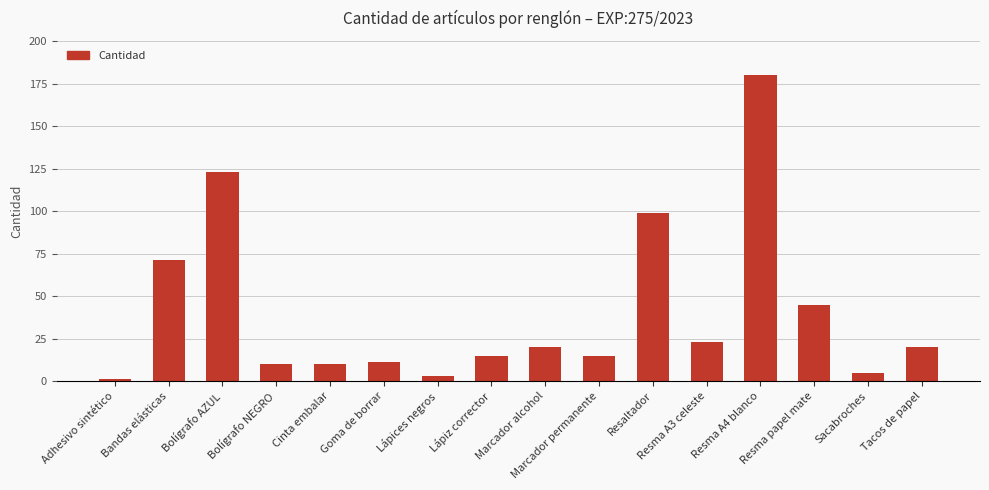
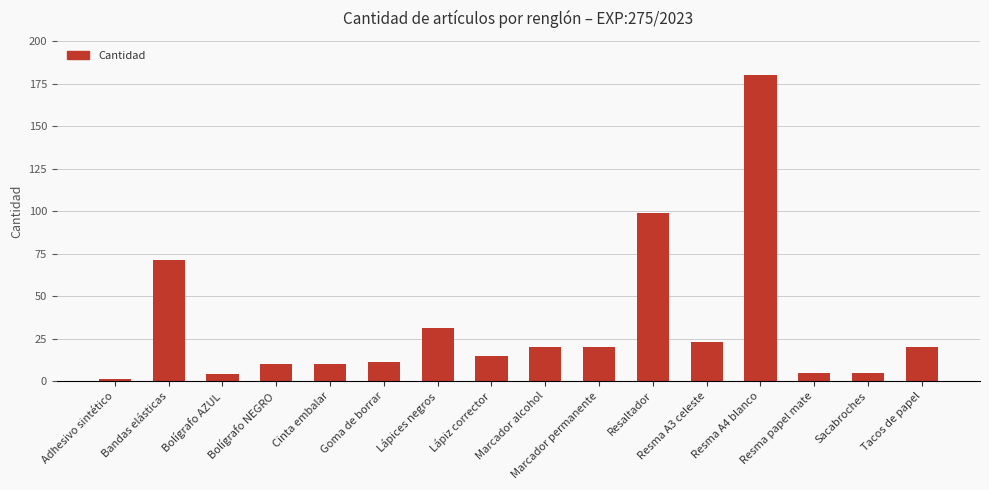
Bolígrafo AZUL: 123 -> 4
Lápices negros: 3 -> 31
Marcador permanente: 15 -> 20
Resma papel mate: 45 -> 5
